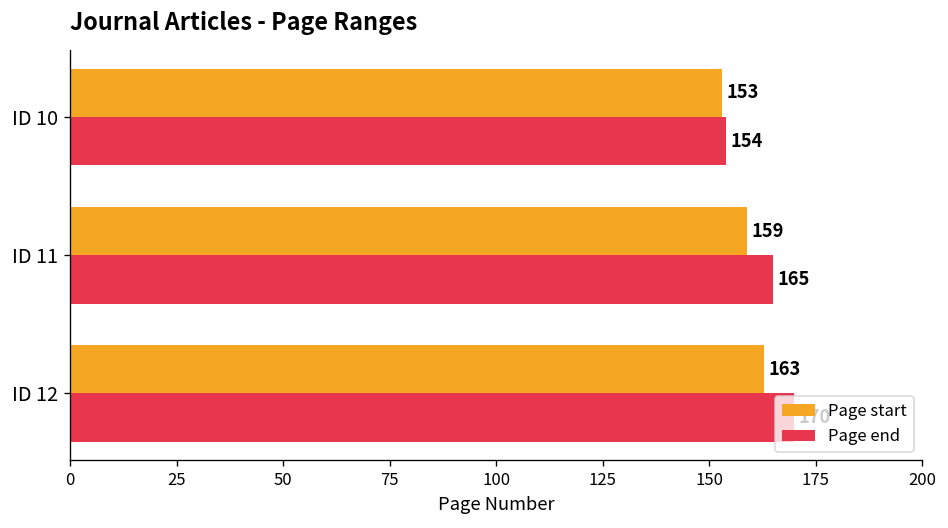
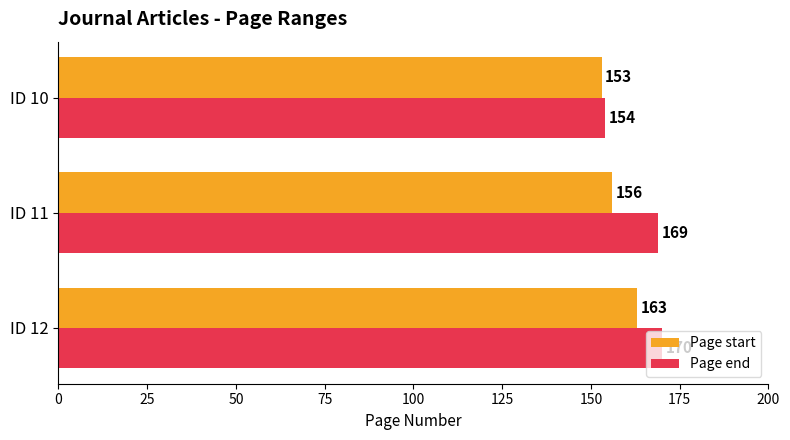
Page start, ID 11: 159 -> 156
Page end, ID 11: 165 -> 169
